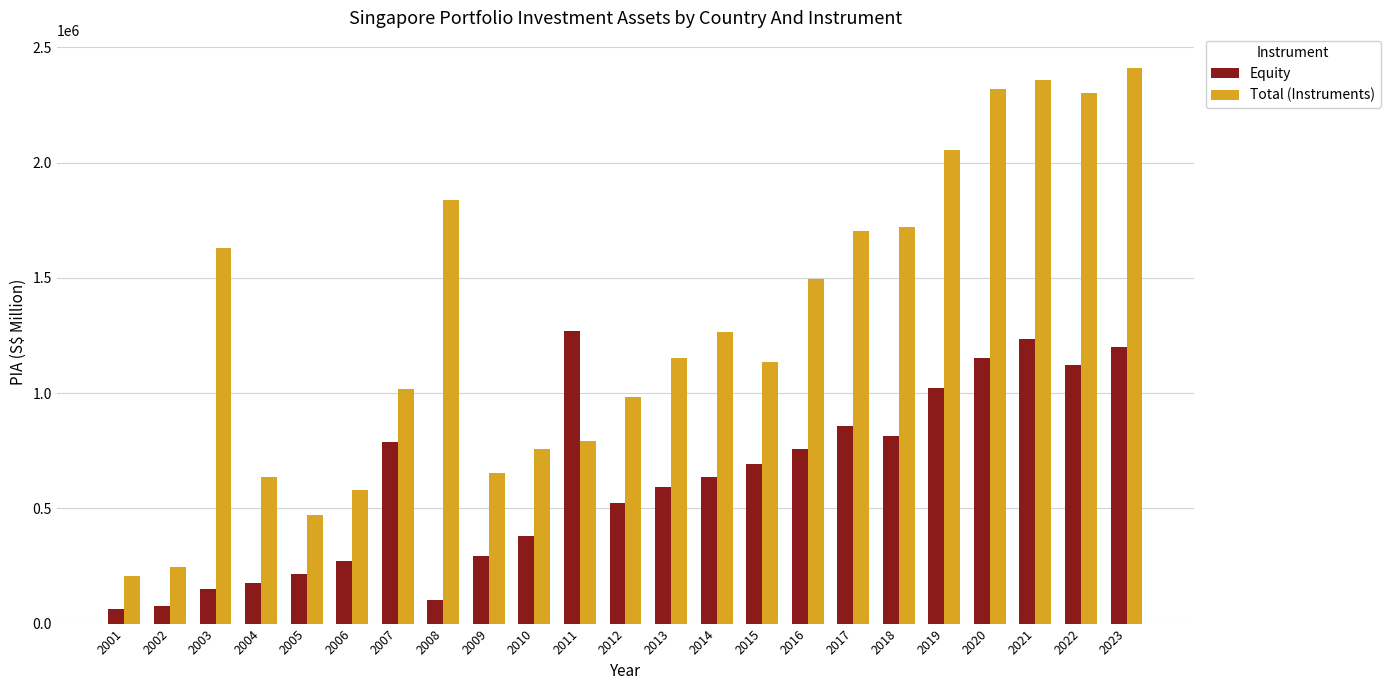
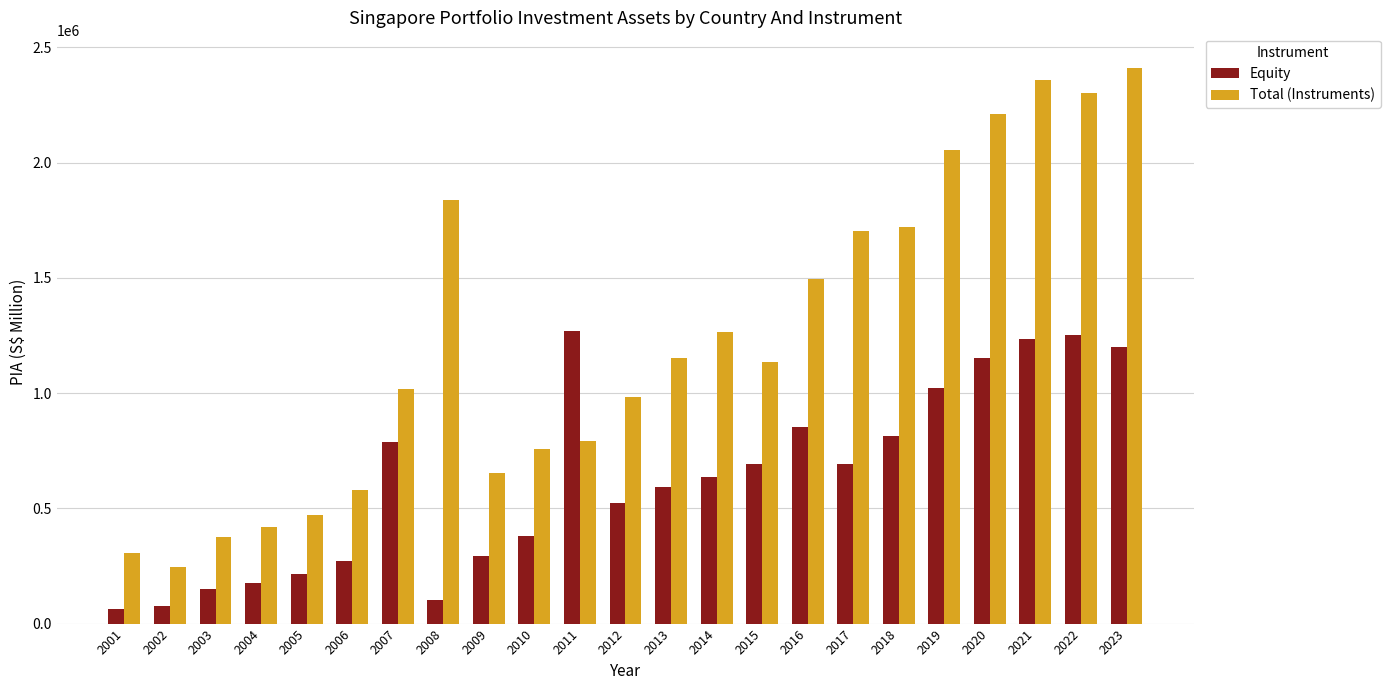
Total (Instruments), 2001: 210000 -> 300000
Total (Instruments), 2003: 1630000 -> 380000
Total (Instruments), 2004: 640000 -> 420000
Equity, 2016: 760000 -> 850000
Equity, 2017: 860000 -> 690000
Total (Instruments), 2020: 2320000 -> 2210000
Equity, 2022: 1120000 -> 1250000
